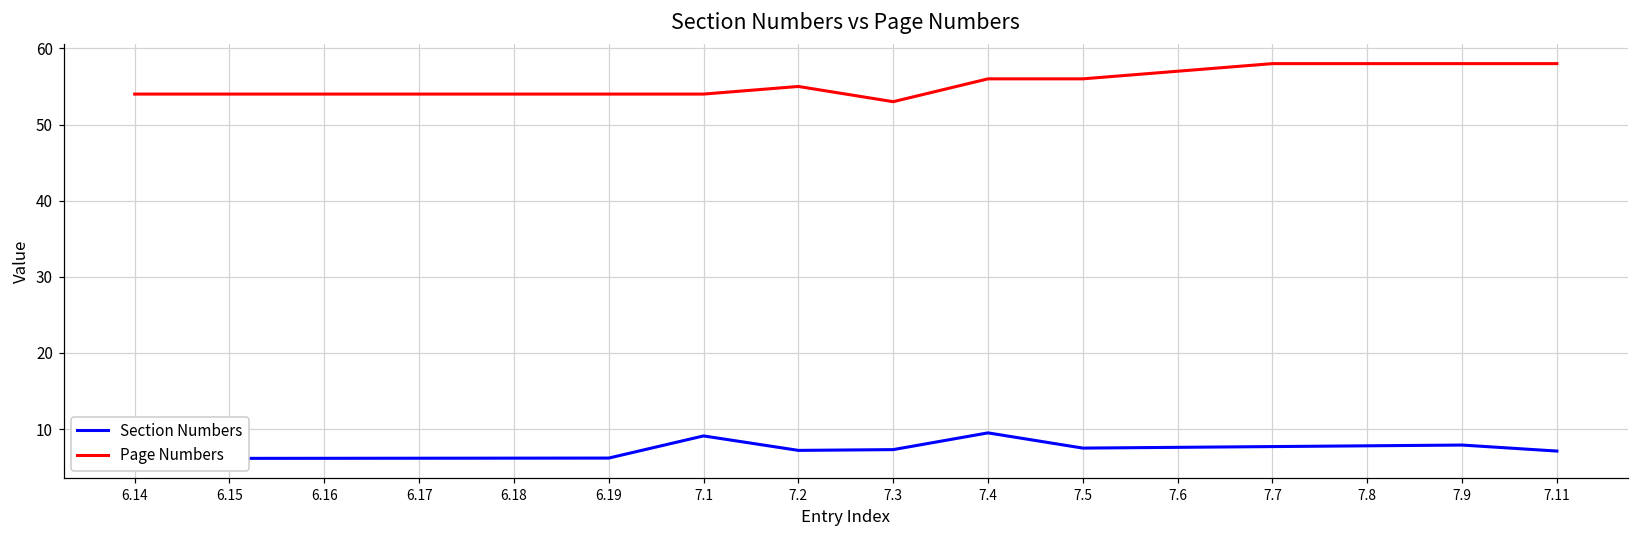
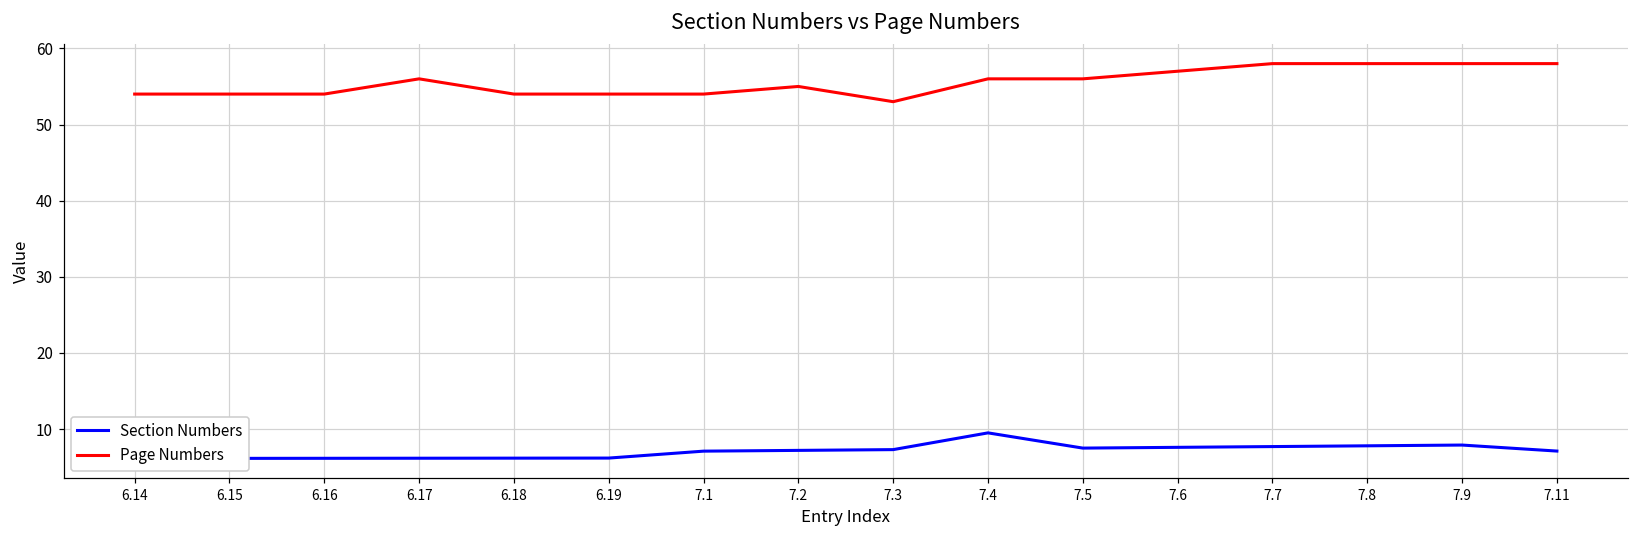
Page Numbers, 6.17: 54 -> 56
Section Numbers, 7.1: 9 -> 7
